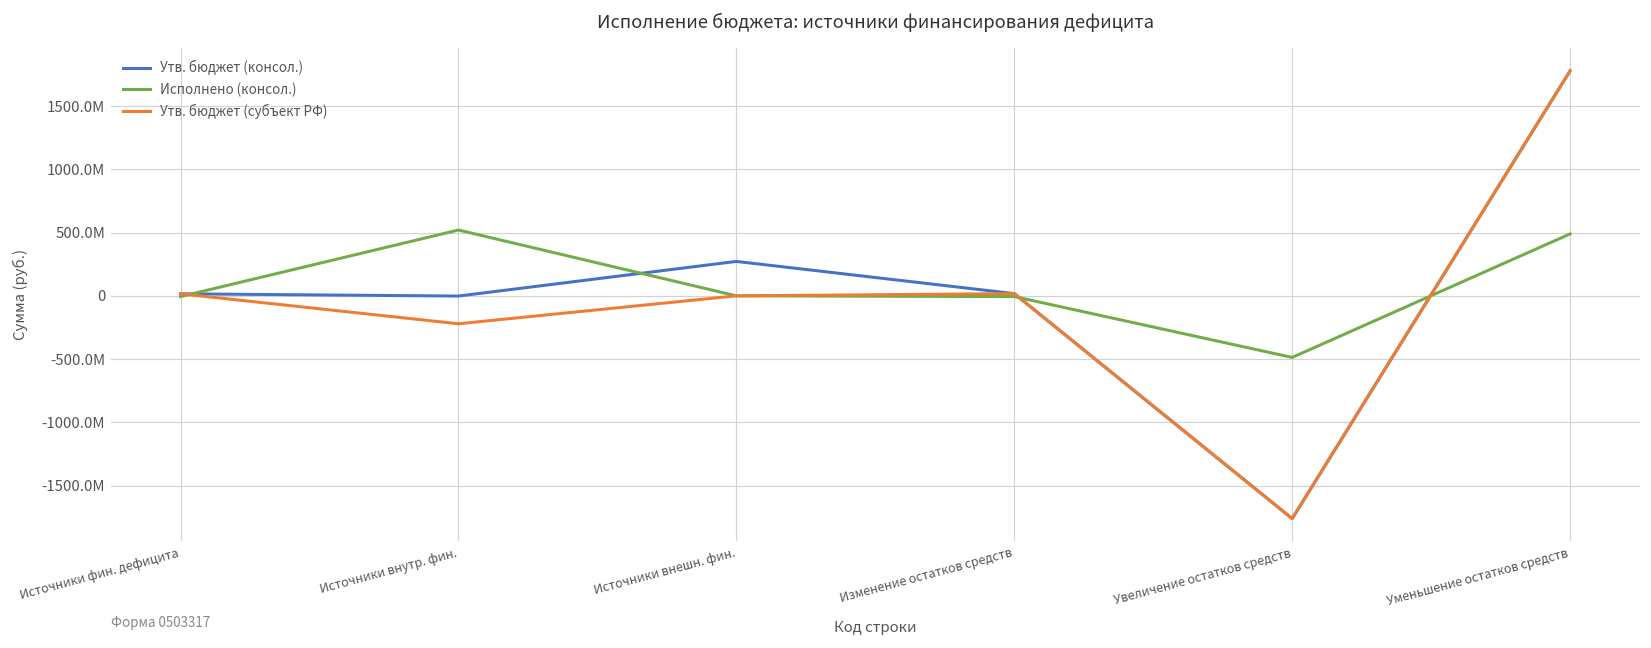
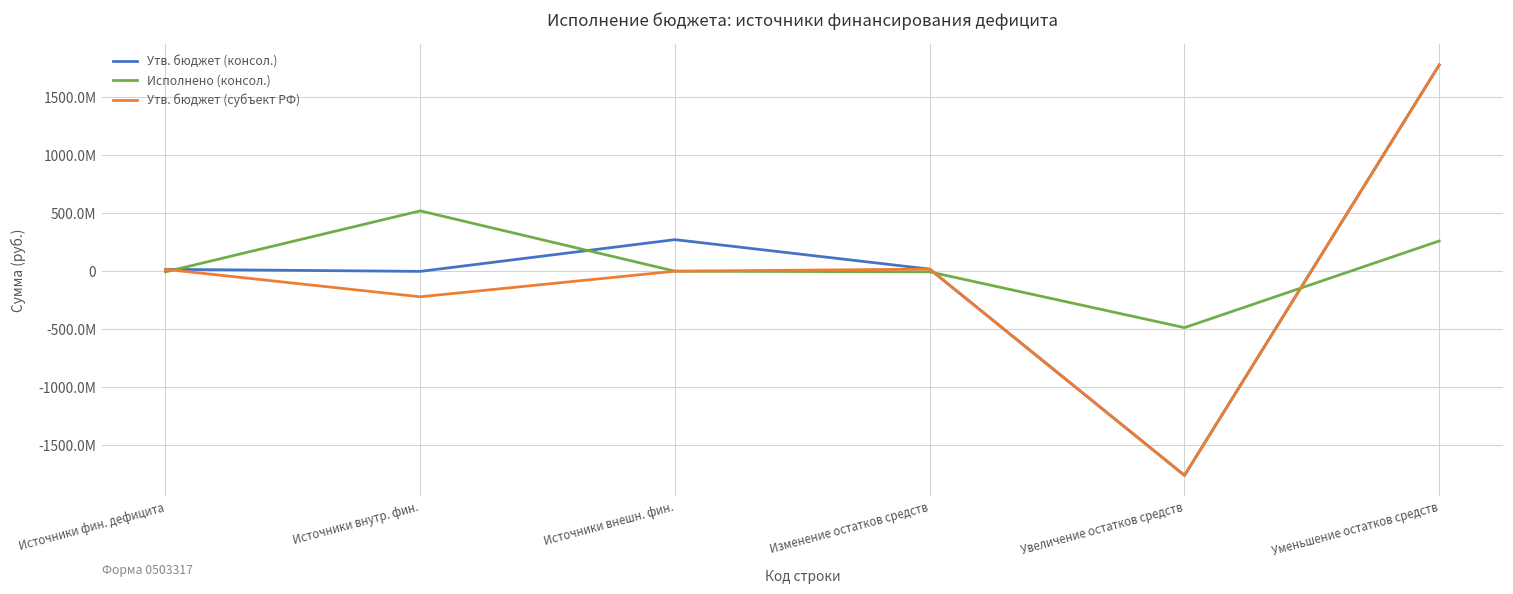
Исполнено (консол.), Уменьшение остатков средств: 490000000 -> 260000000
